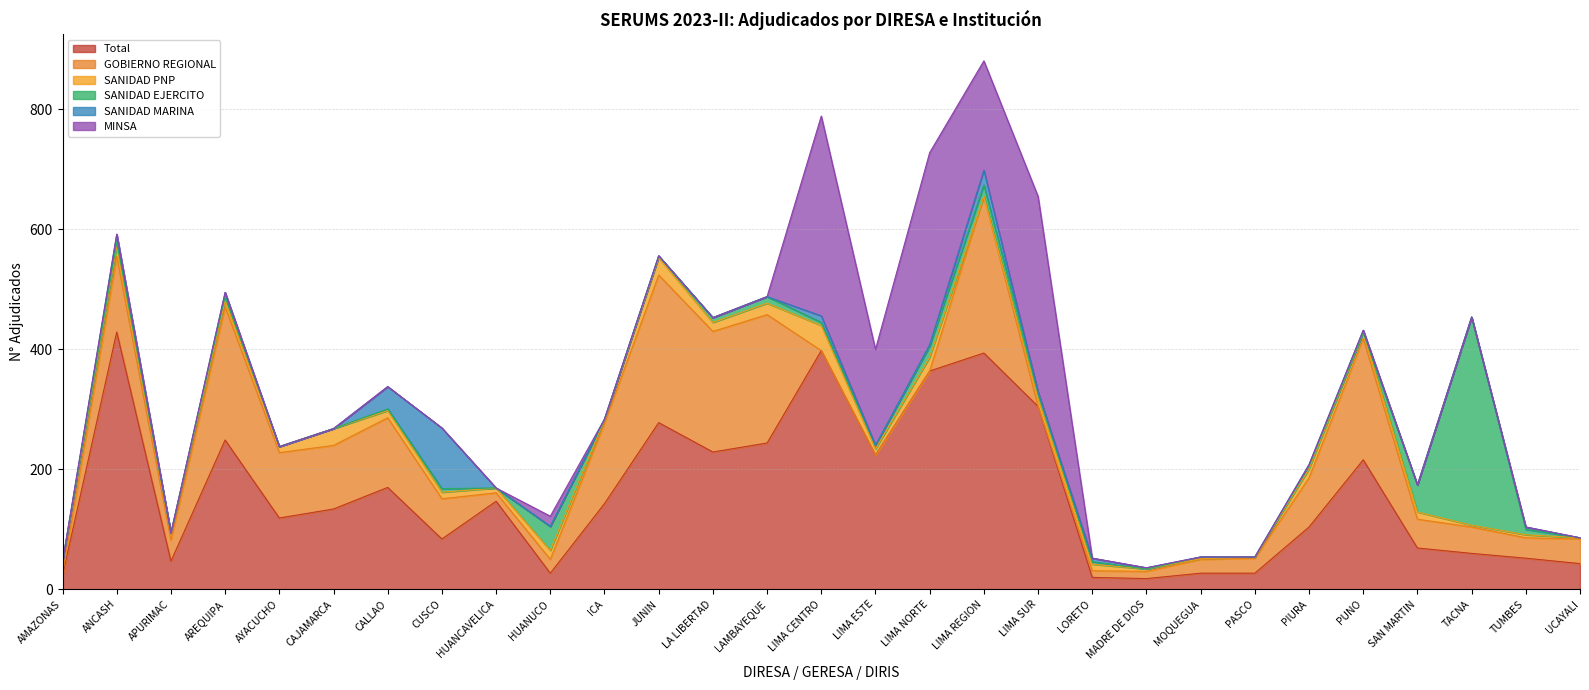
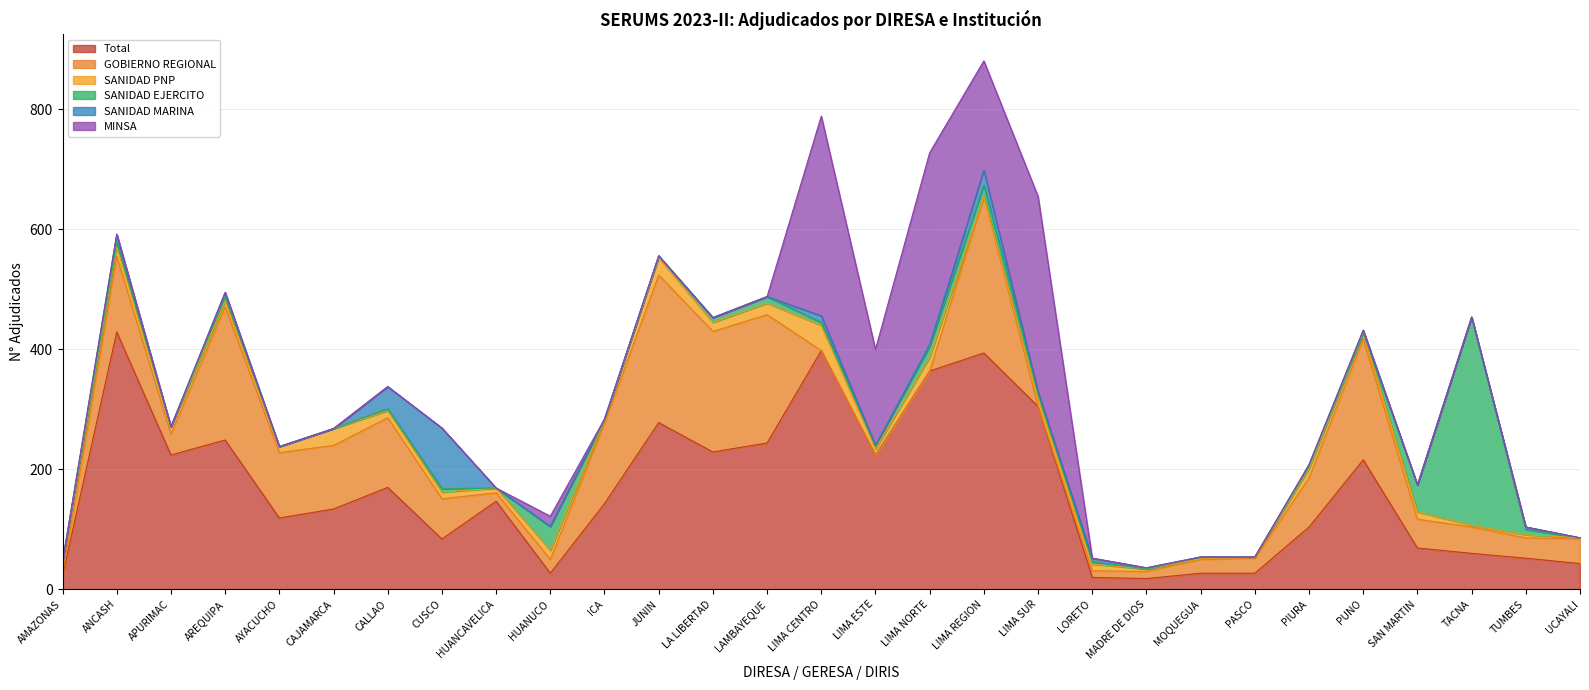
Total, APURIMAC: 50 -> 220
